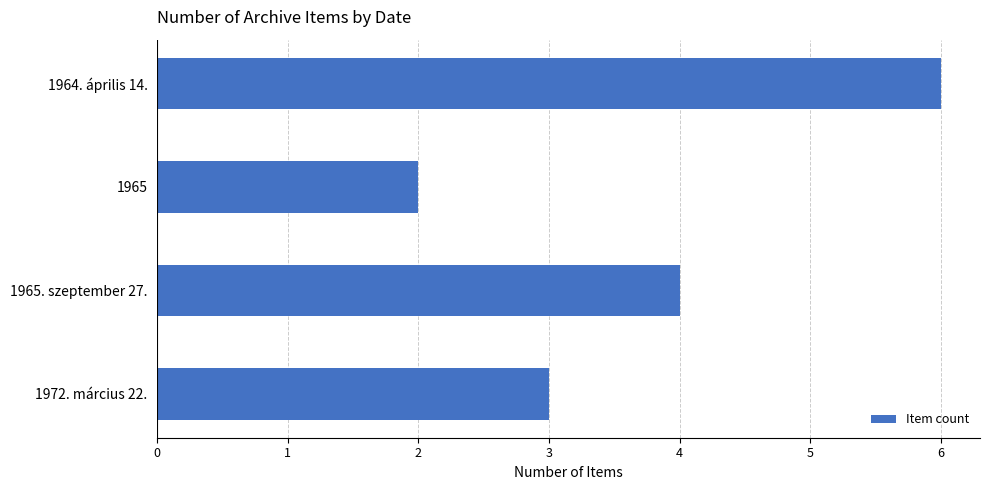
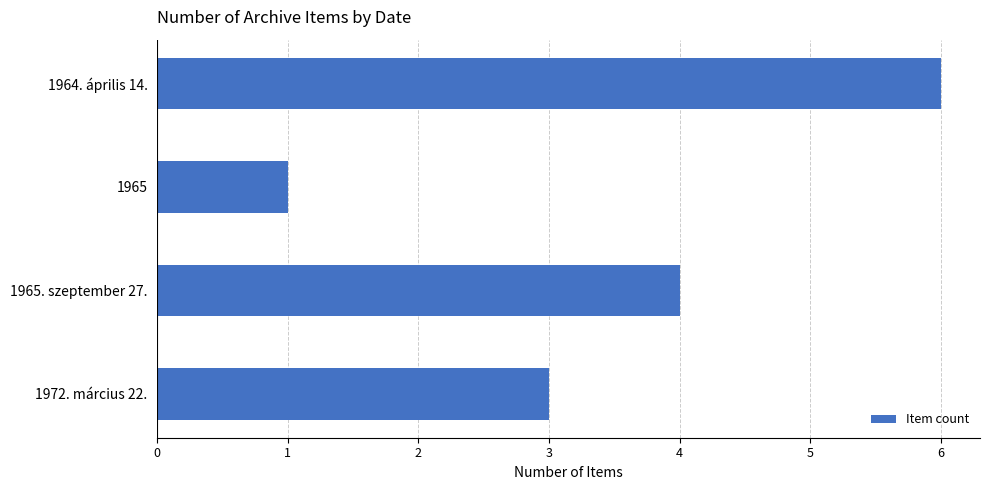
1965: 2 -> 1
